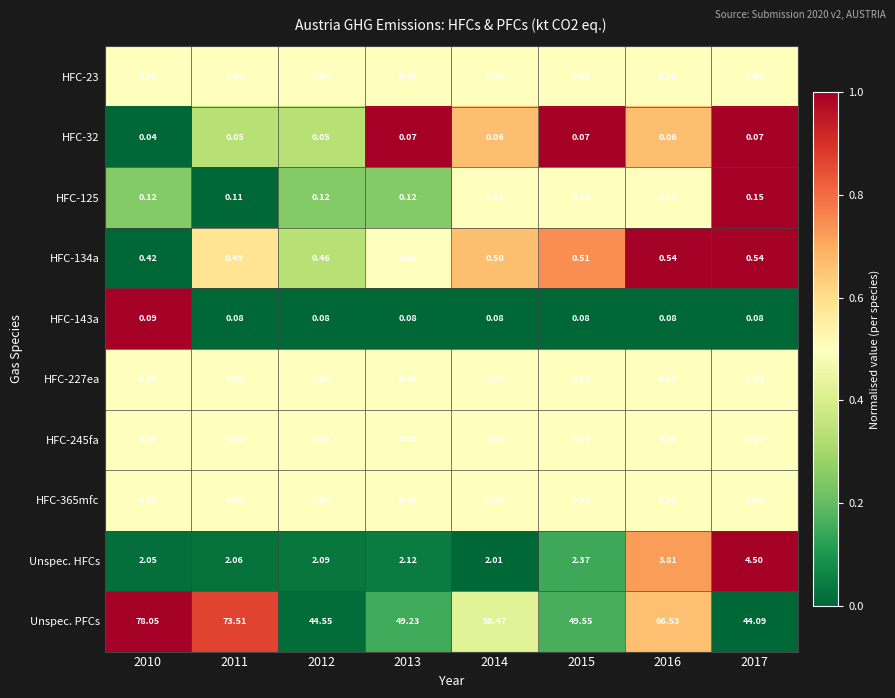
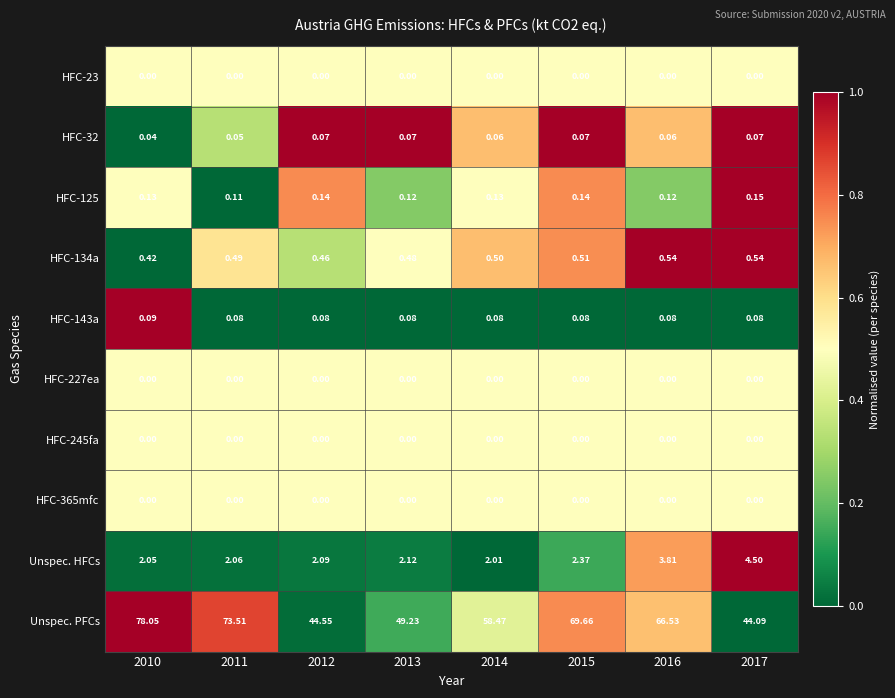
HFC-32, 2012: 0.05 -> 0.07
HFC-125, 2010: 0.12 -> 0.13
HFC-125, 2012: 0.12 -> 0.14
HFC-125, 2015: 0.13 -> 0.14
HFC-125, 2016: 0.13 -> 0.12
Unspec. PFCs, 2015: 49.55 -> 69.66
